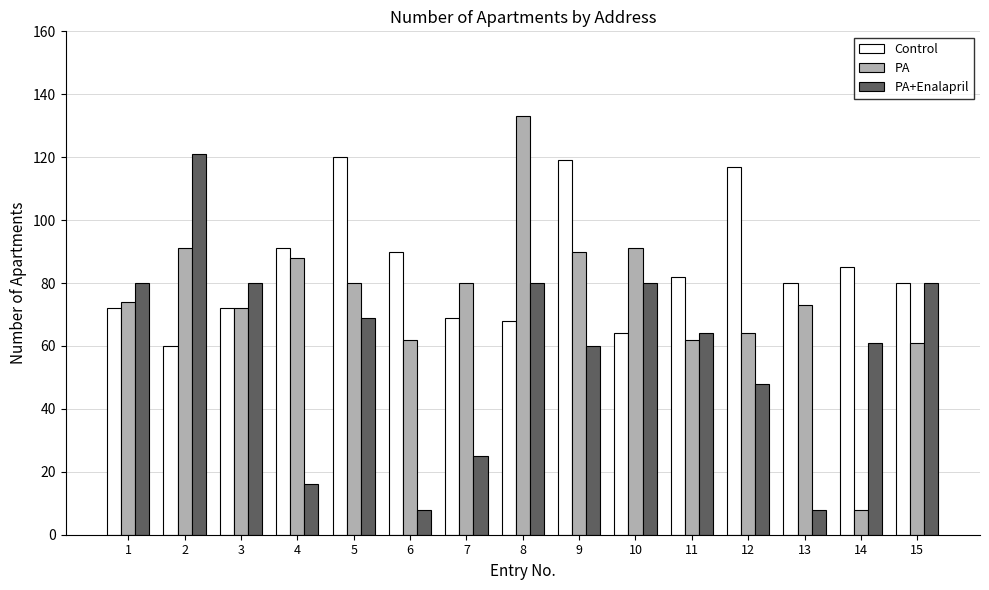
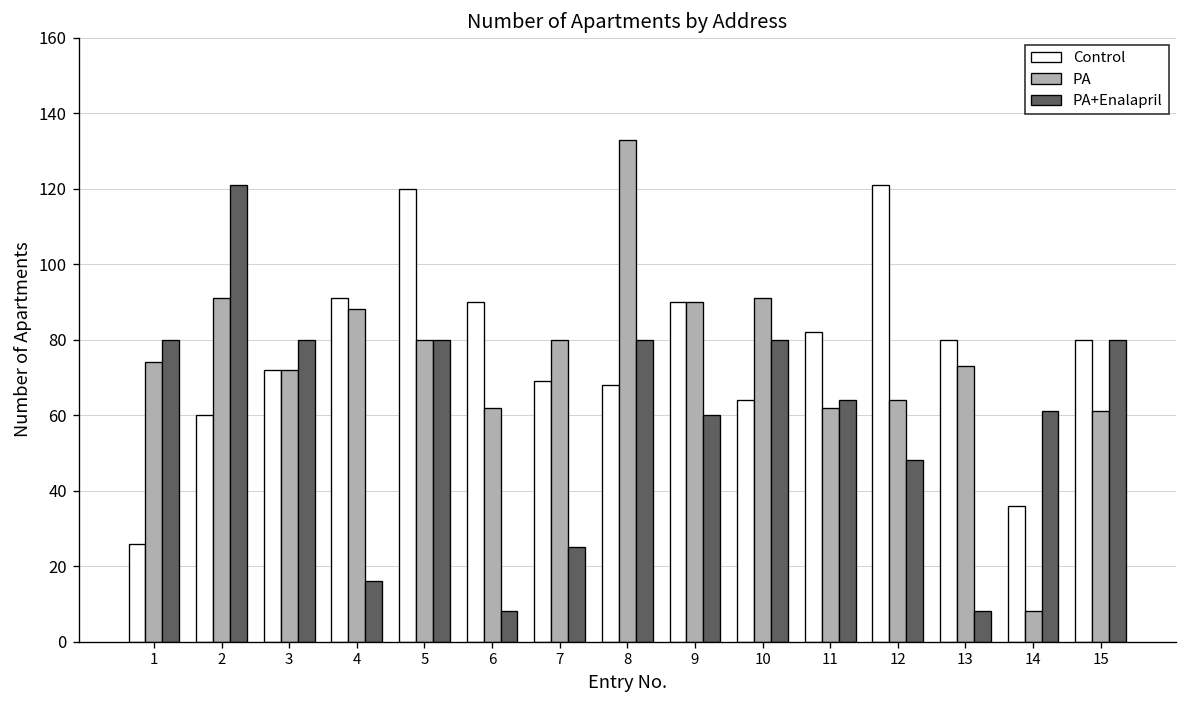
Control, 1: 72 -> 26
PA+Enalapril, 5: 69 -> 80
Control, 9: 119 -> 90
Control, 12: 117 -> 121
Control, 14: 85 -> 36
